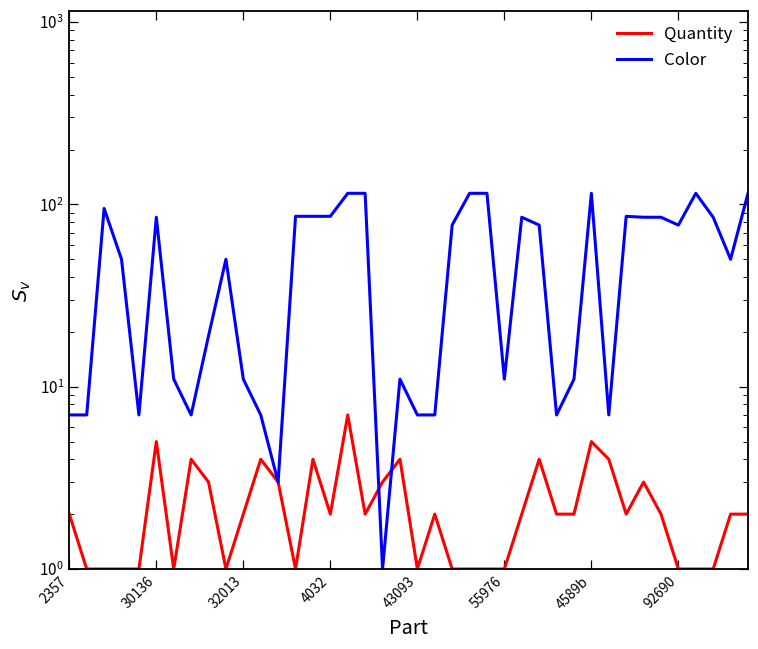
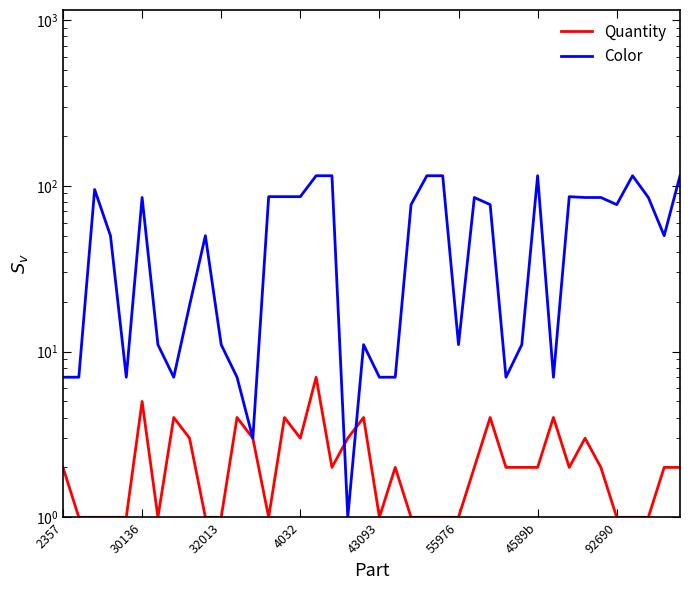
Quantity, 32013: 2 -> 1
Quantity, 4032: 2 -> 3
Quantity, 4589b: 5 -> 2
